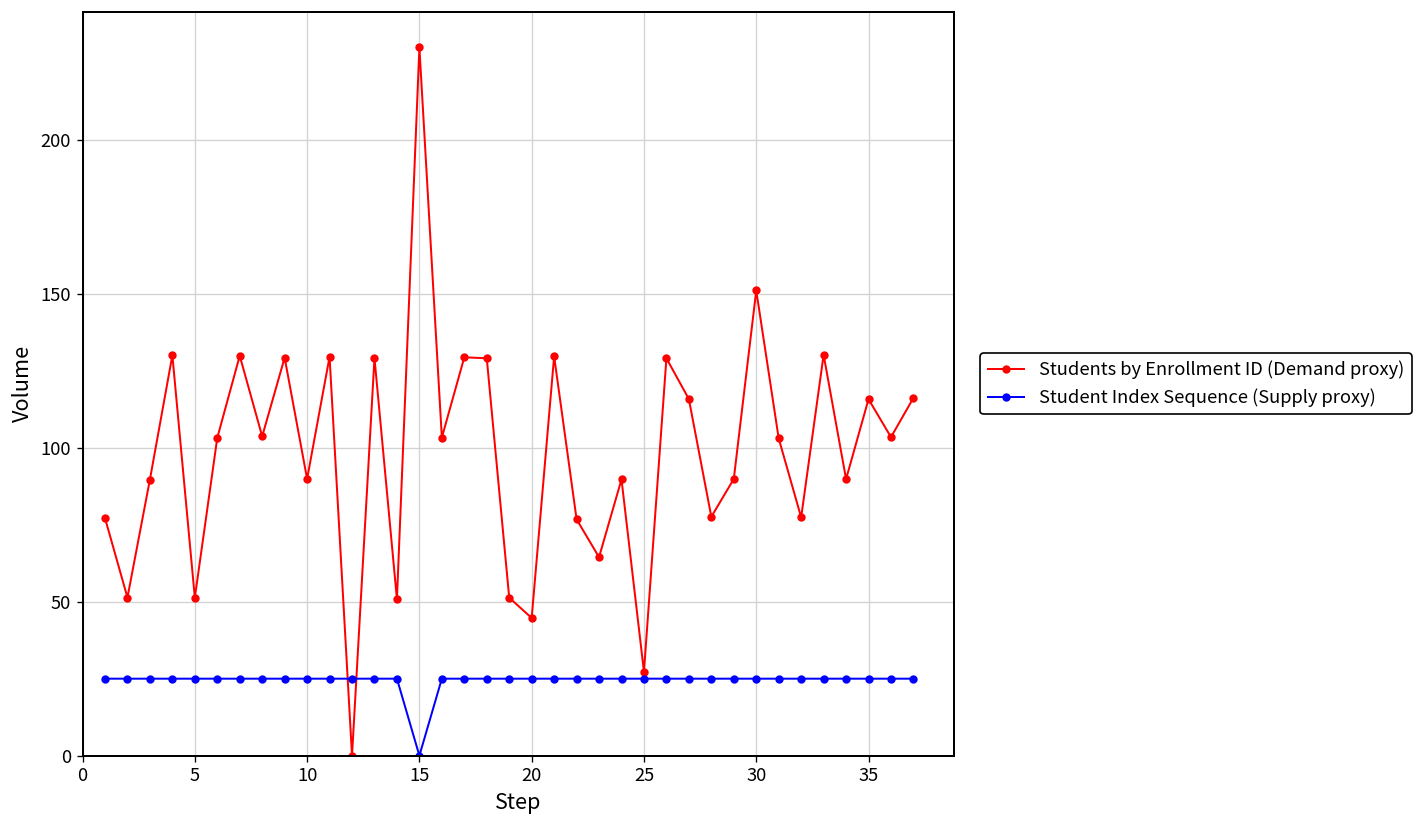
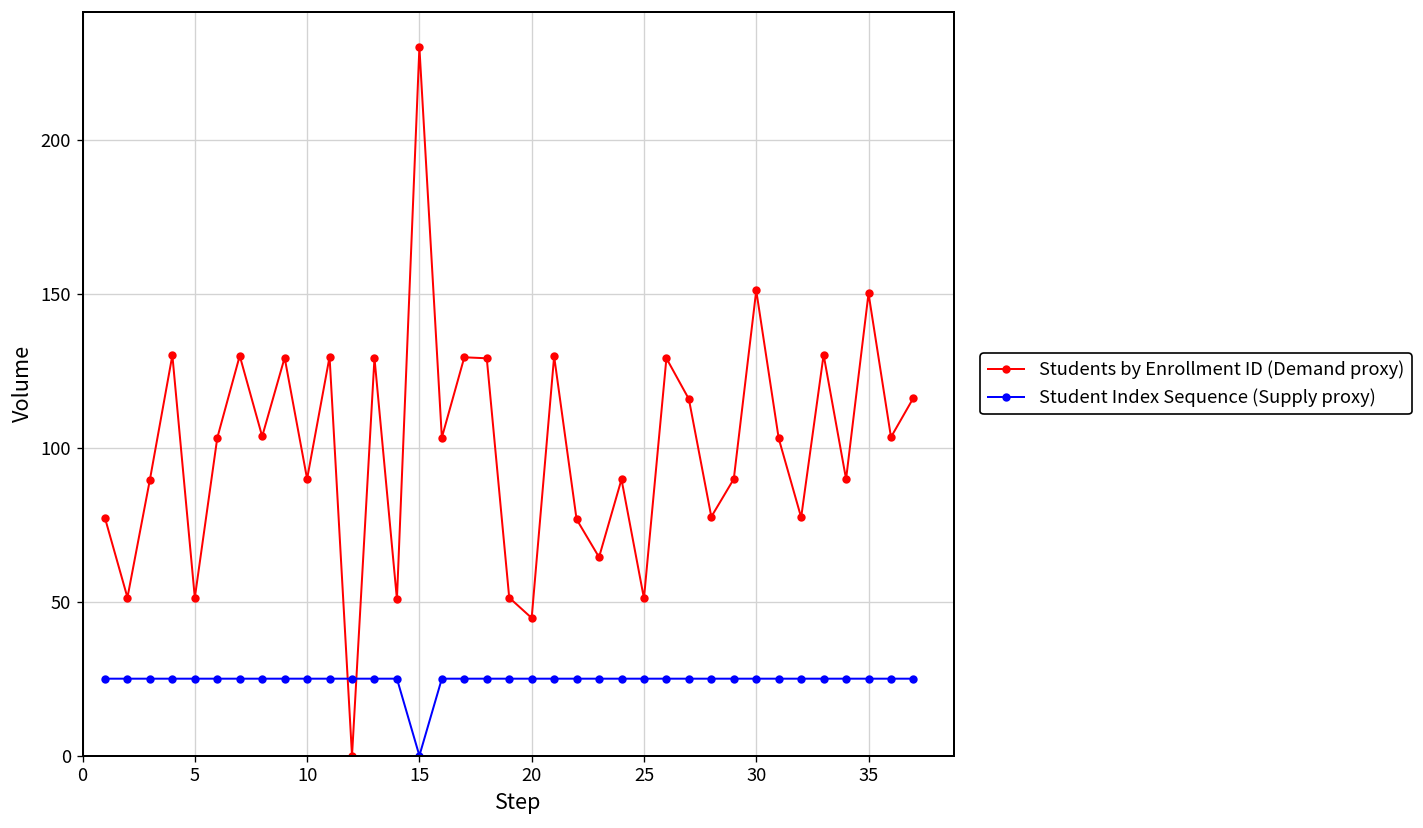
Students by Enrollment ID (Demand proxy), 25: 27 -> 51
Students by Enrollment ID (Demand proxy), 35: 116 -> 150
